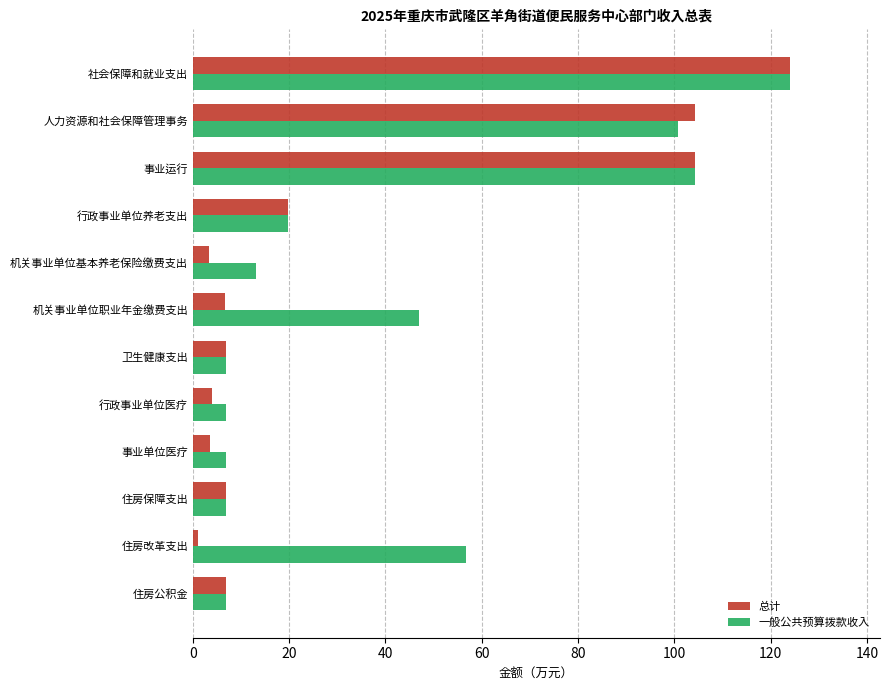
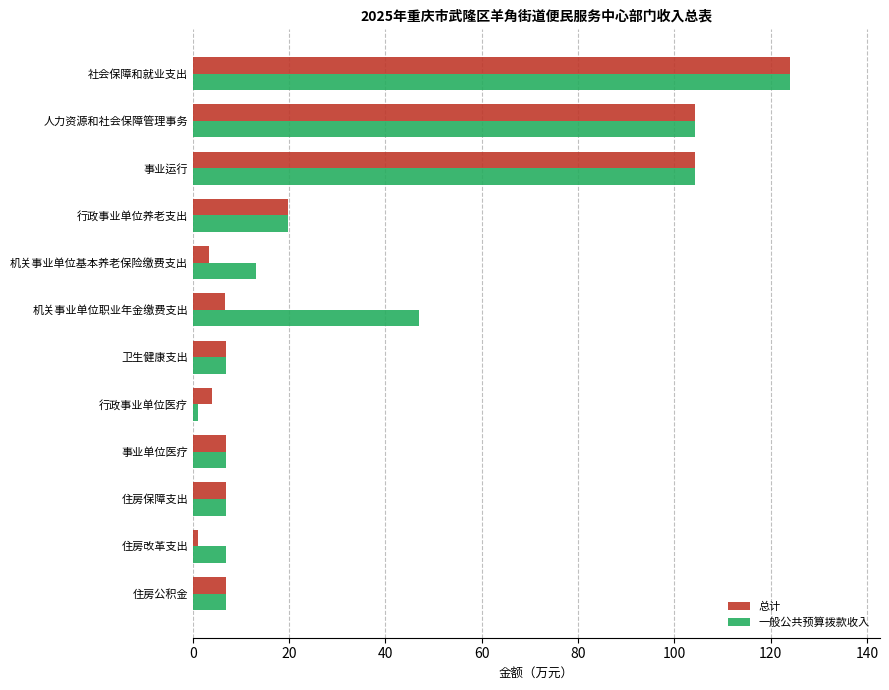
一般公共预算拨款收入, 人力资源和社会保障管理事务: 101 -> 104
一般公共预算拨款收入, 行政事业单位医疗: 7 -> 1
总计, 事业单位医疗: 3 -> 7
一般公共预算拨款收入, 住房改革支出: 57 -> 7
